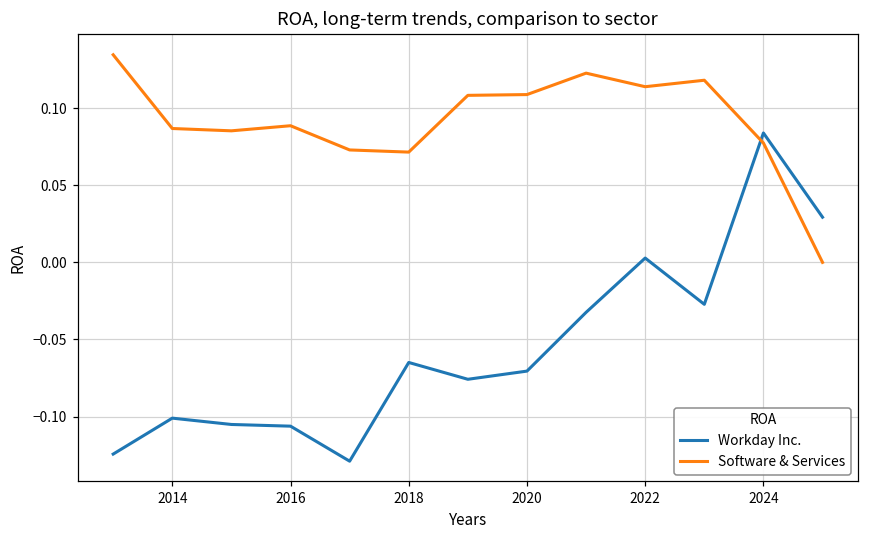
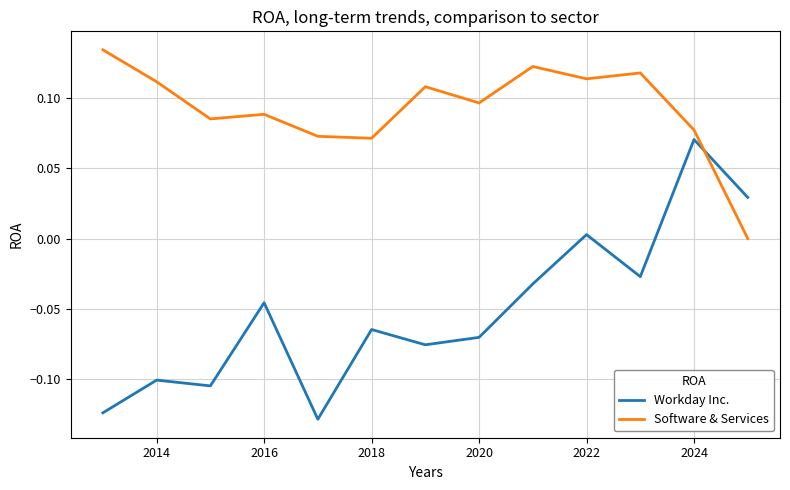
Software & Services, 2014: 0.087 -> 0.112
Workday Inc., 2016: -0.106 -> -0.046
Software & Services, 2020: 0.109 -> 0.097
Workday Inc., 2024: 0.084 -> 0.071
